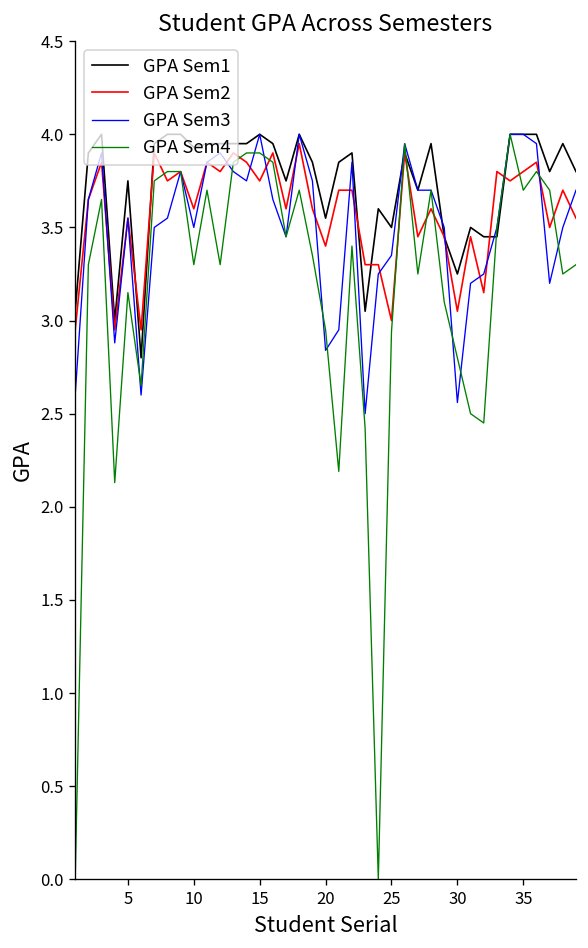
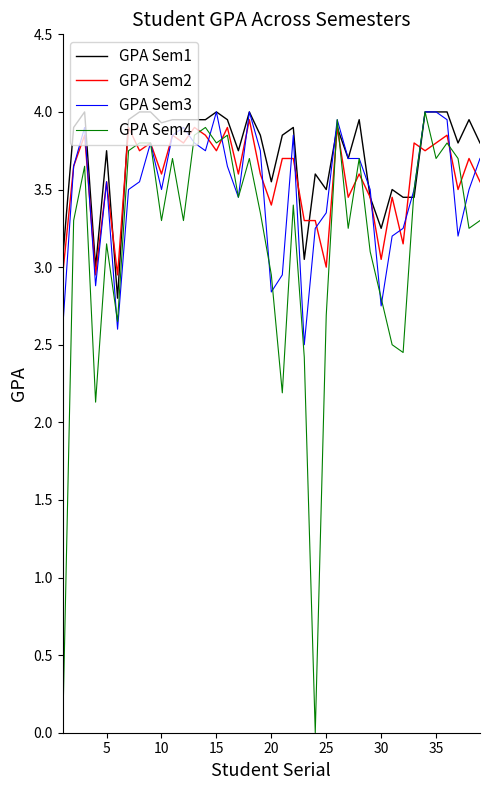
GPA Sem4, 15: 3.9 -> 3.8
GPA Sem4, 25: 2.94 -> 2.69
GPA Sem3, 30: 2.56 -> 2.75
